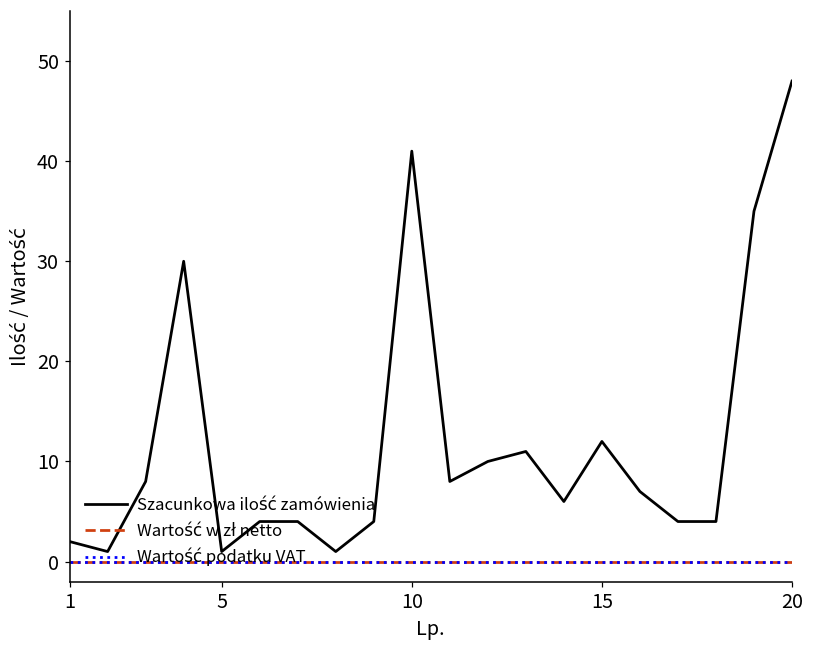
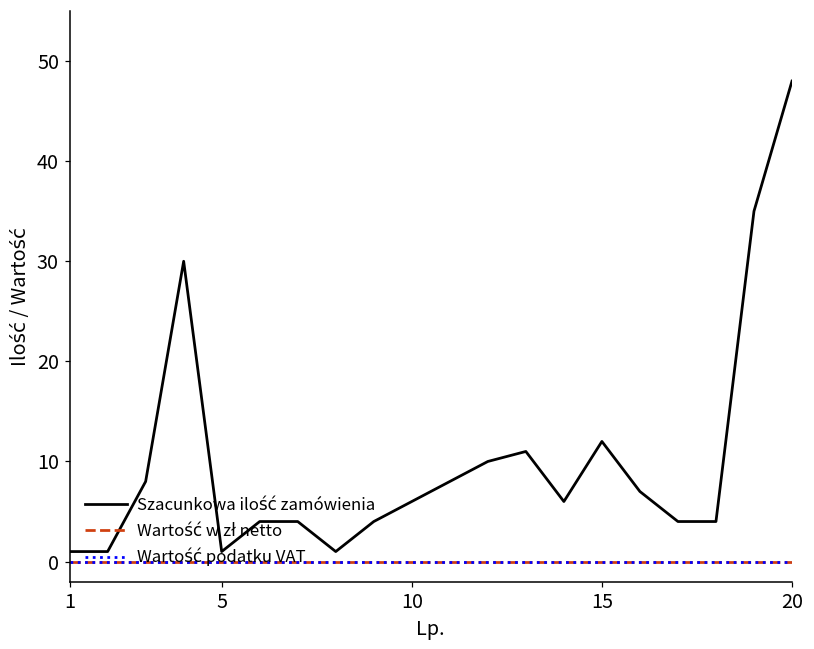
Szacunkowa ilość zamówienia, 1: 2 -> 1
Szacunkowa ilość zamówienia, 10: 41 -> 6
